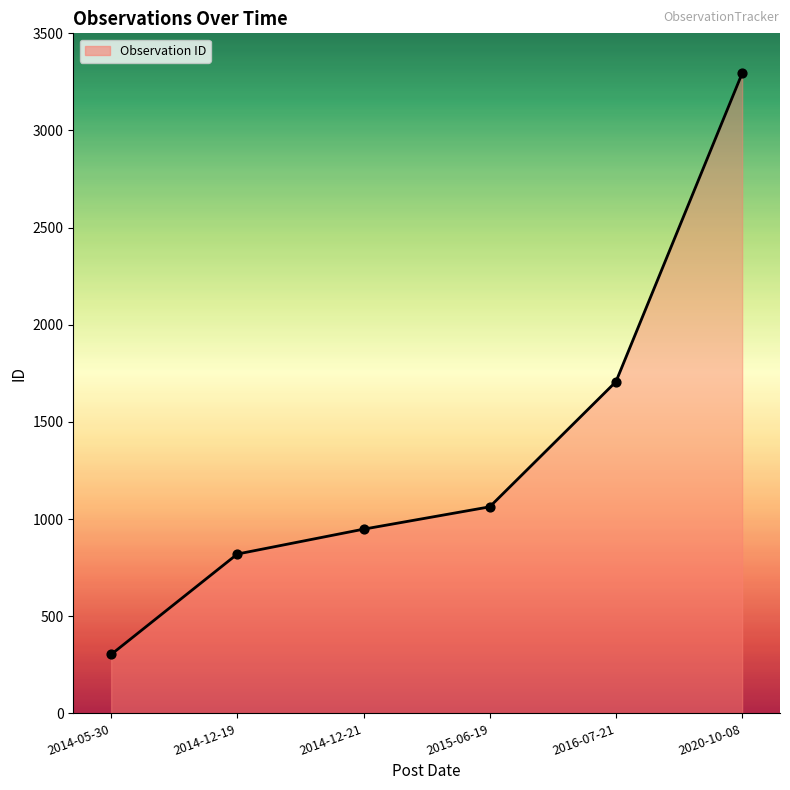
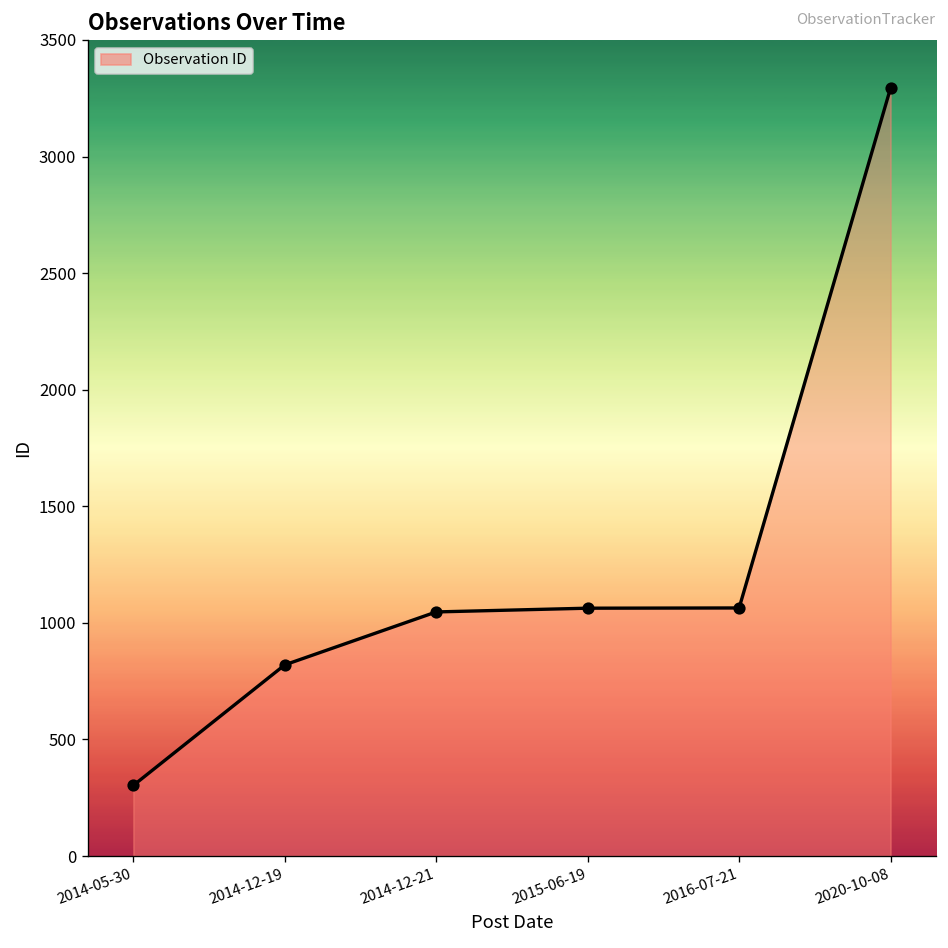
2014-12-21: 950 -> 1050
2016-07-21: 1710 -> 1060
